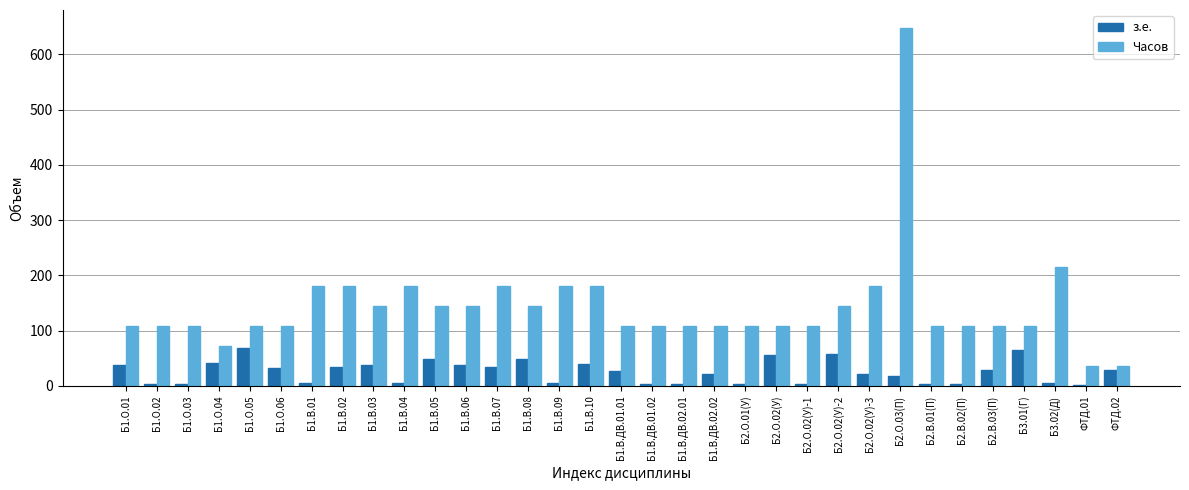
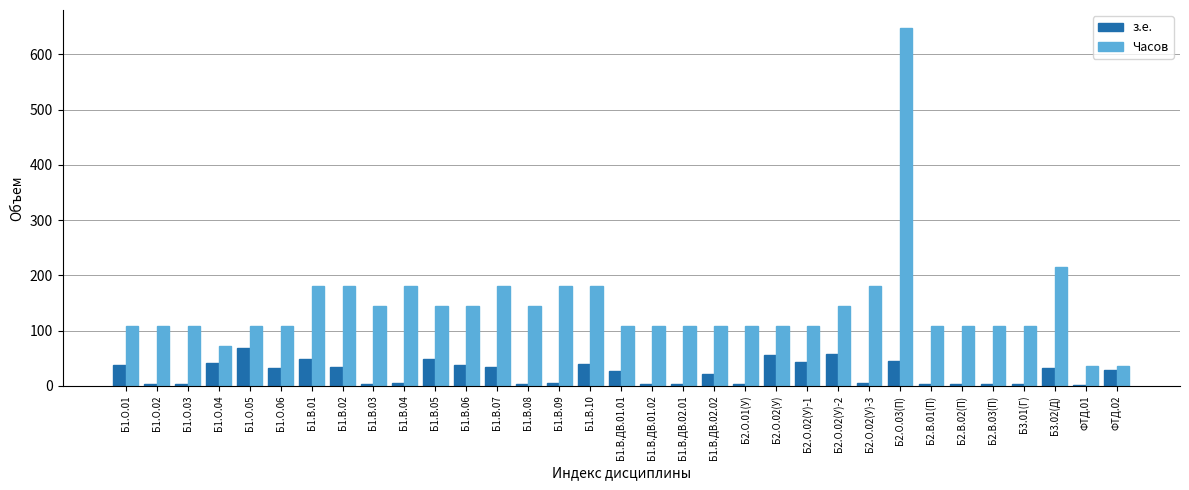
з.е., Б1.В.01: 10 -> 50
з.е., Б1.В.03: 40 -> 0
з.е., Б1.В.08: 50 -> 0
з.е., Б2.О.02(У)-1: 0 -> 40
з.е., Б2.О.02(У)-3: 20 -> 10
з.е., Б2.О.03(П): 20 -> 50
з.е., Б2.В.03(П): 30 -> 0
з.е., Б3.01(Г): 60 -> 0
з.е., Б3.02(Д): 10 -> 30
